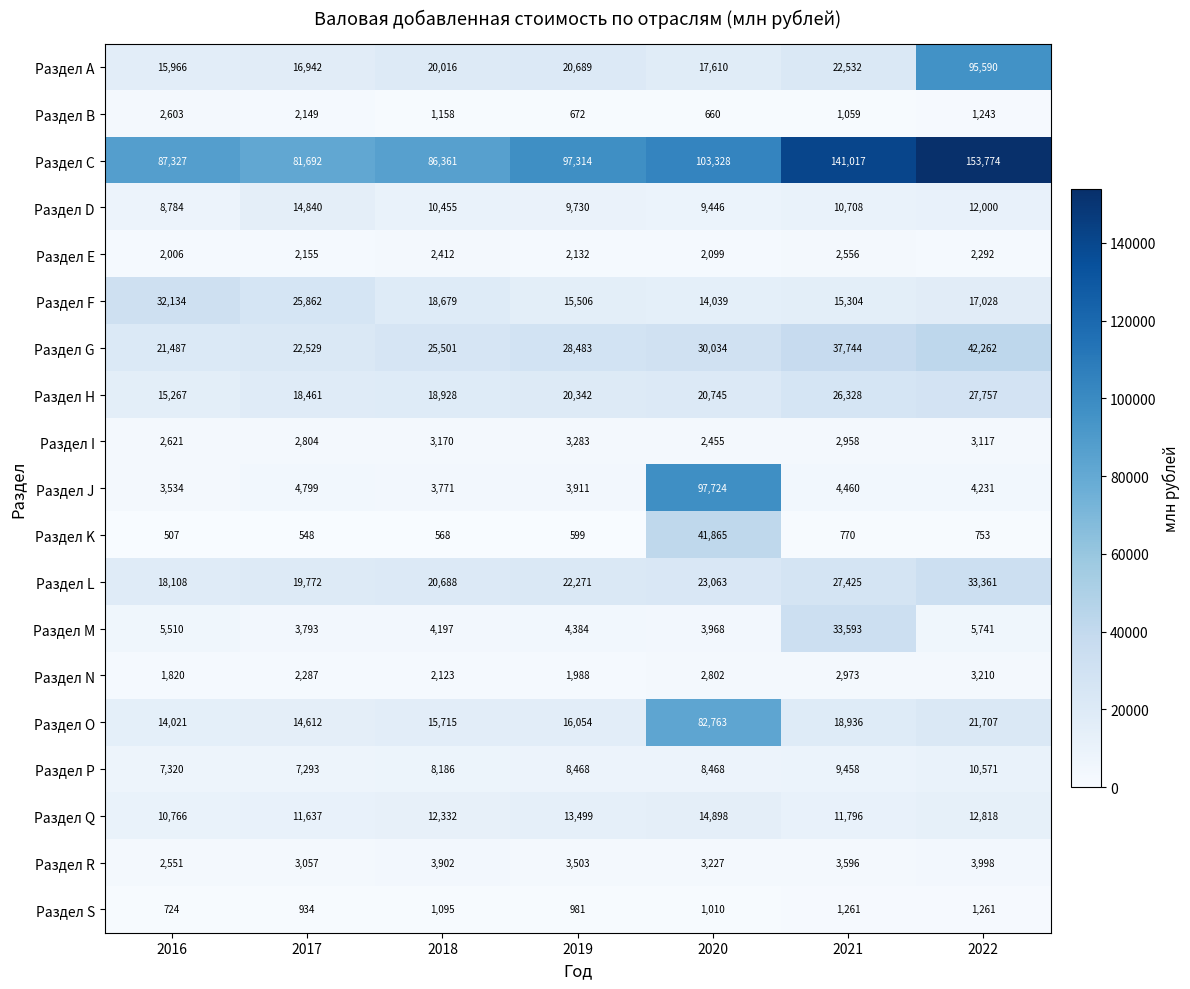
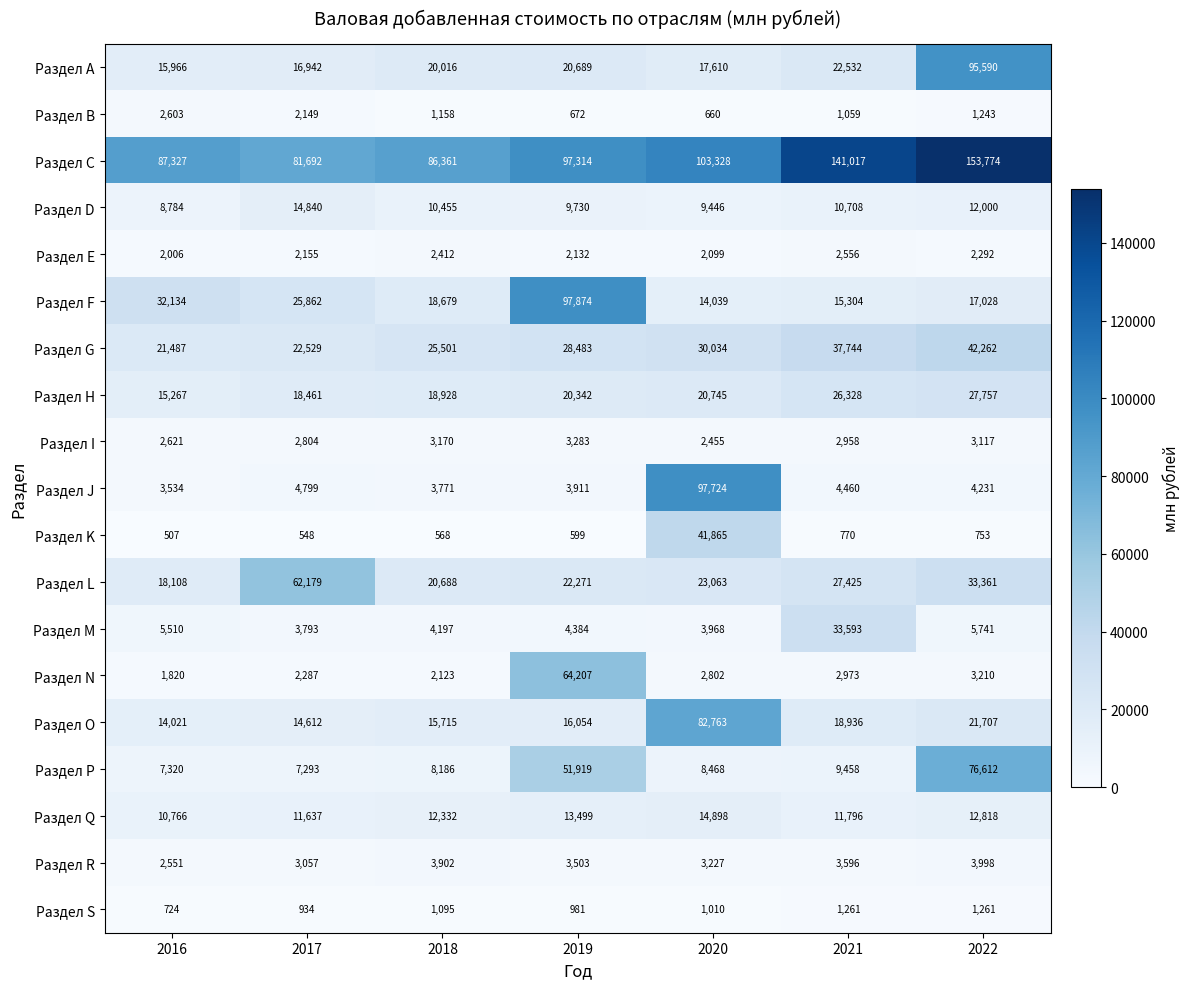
Раздел F, 2019: 15,506 -> 97,874
Раздел L, 2017: 19,772 -> 62,179
Раздел N, 2019: 1,988 -> 64,207
Раздел P, 2019: 8,468 -> 51,919
Раздел P, 2022: 10,571 -> 76,612
